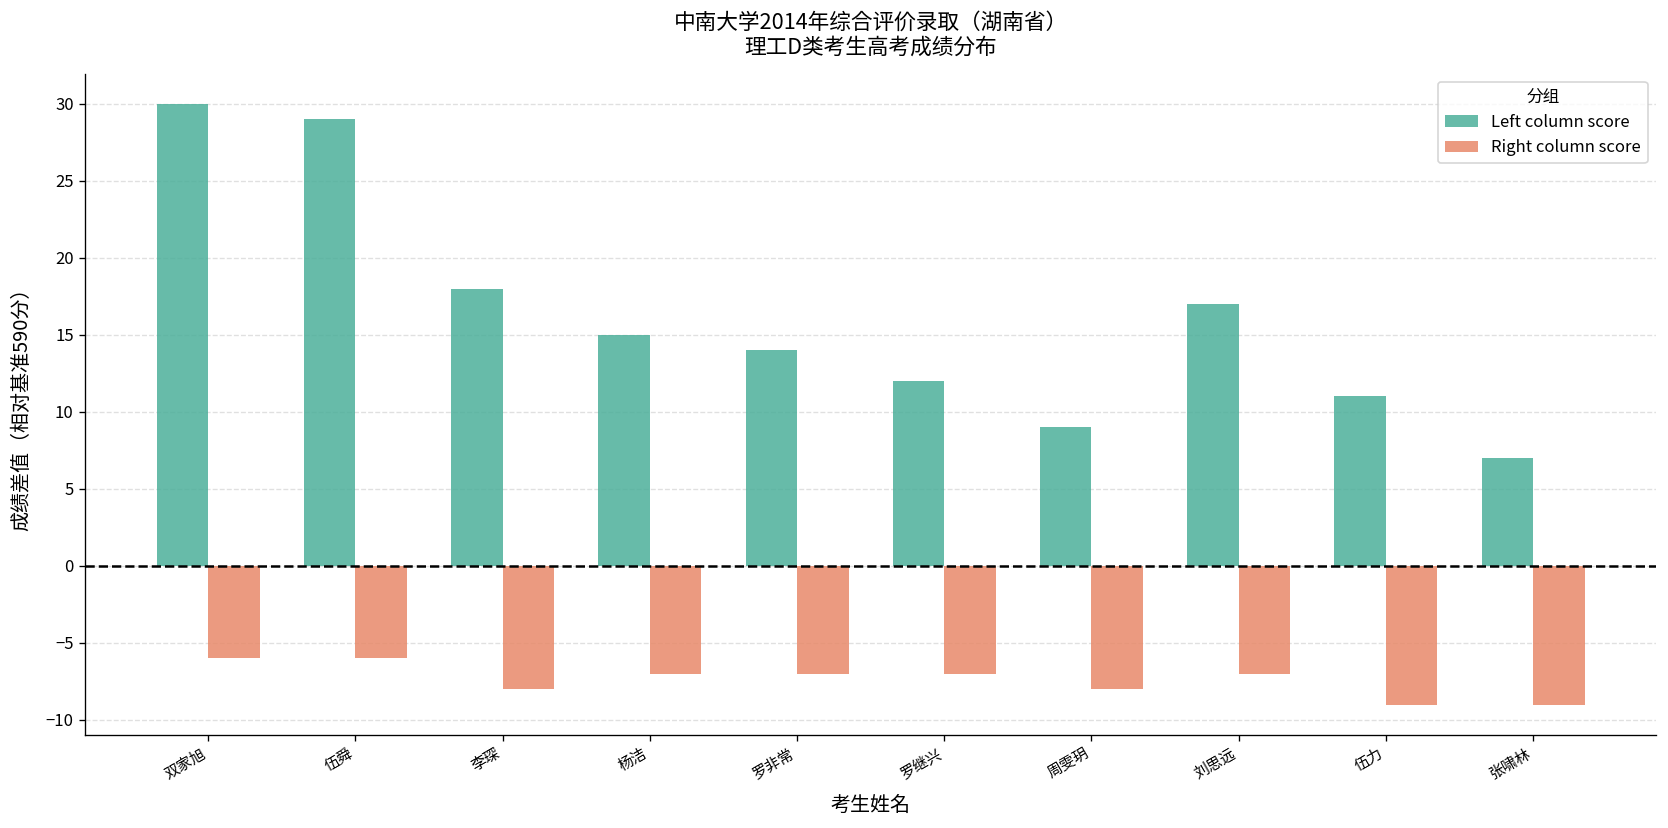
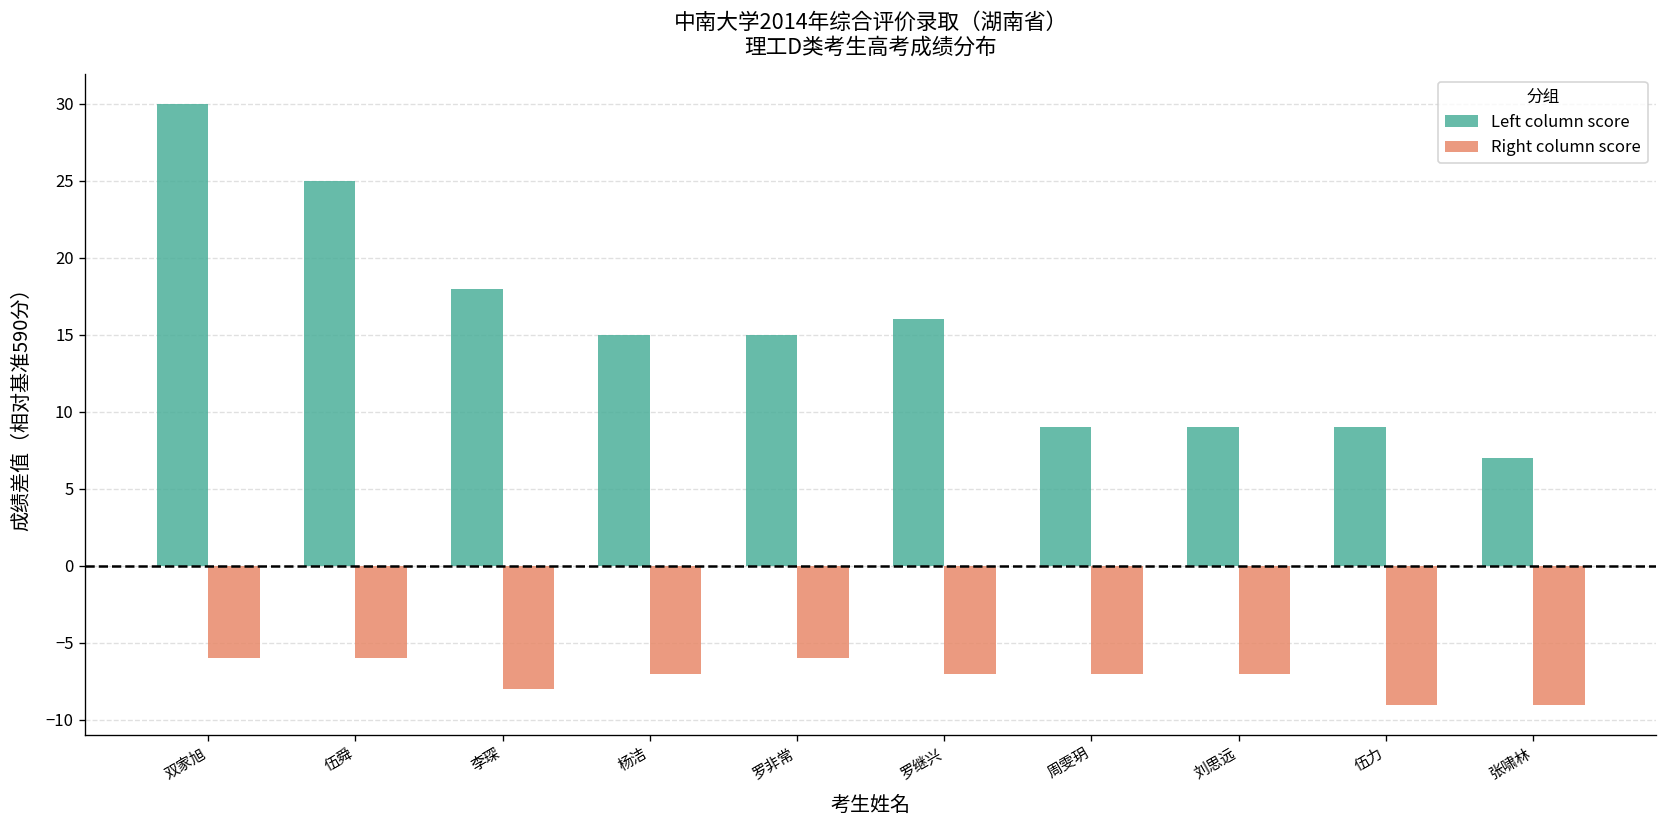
Left column score, 伍舜: 29.0 -> 25.0
Left column score, 罗非常: 14.0 -> 15.0
Right column score, 罗非常: -7.0 -> -6.0
Left column score, 罗继兴: 12.0 -> 16.0
Right column score, 周雯玥: -8.0 -> -7.0
Left column score, 刘思远: 17.0 -> 9.0
Left column score, 伍力: 11.0 -> 9.0
